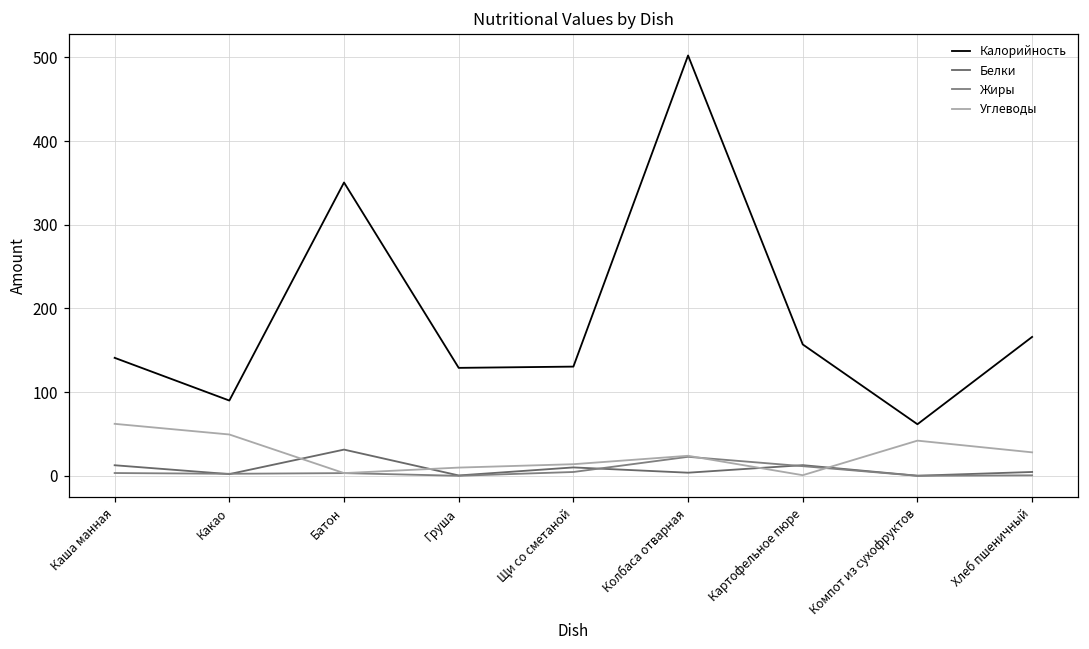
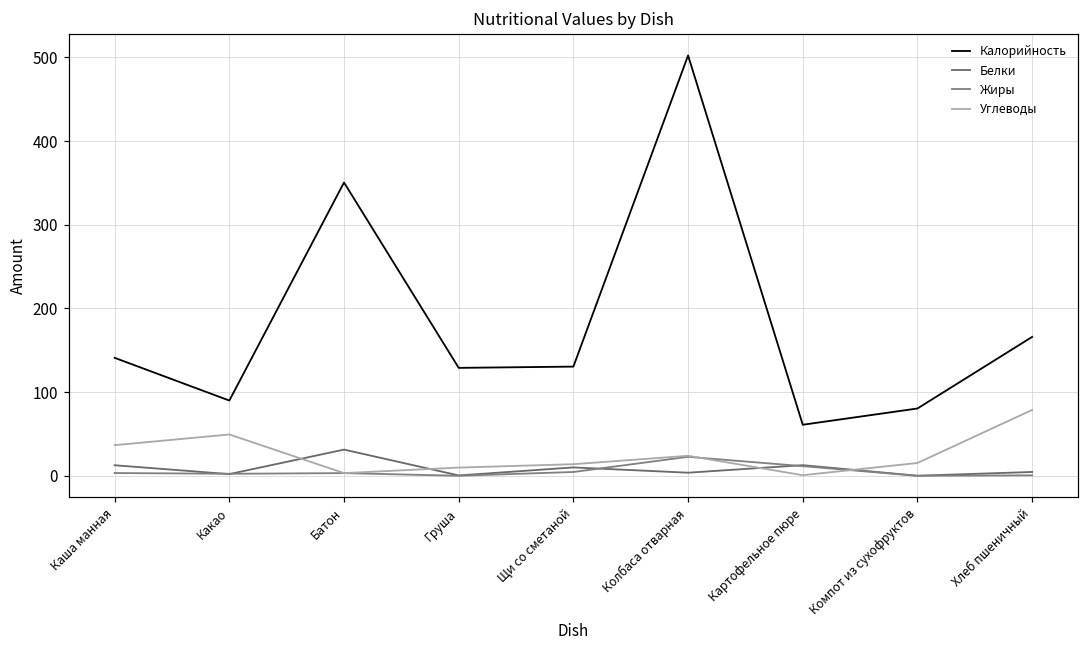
Углеводы, Каша манная: 60 -> 40
Калорийность, Картофельное пюре: 160 -> 60
Калорийность, Компот из сухофруктов: 60 -> 80
Углеводы, Компот из сухофруктов: 40 -> 20
Углеводы, Хлеб пшеничный: 30 -> 80
